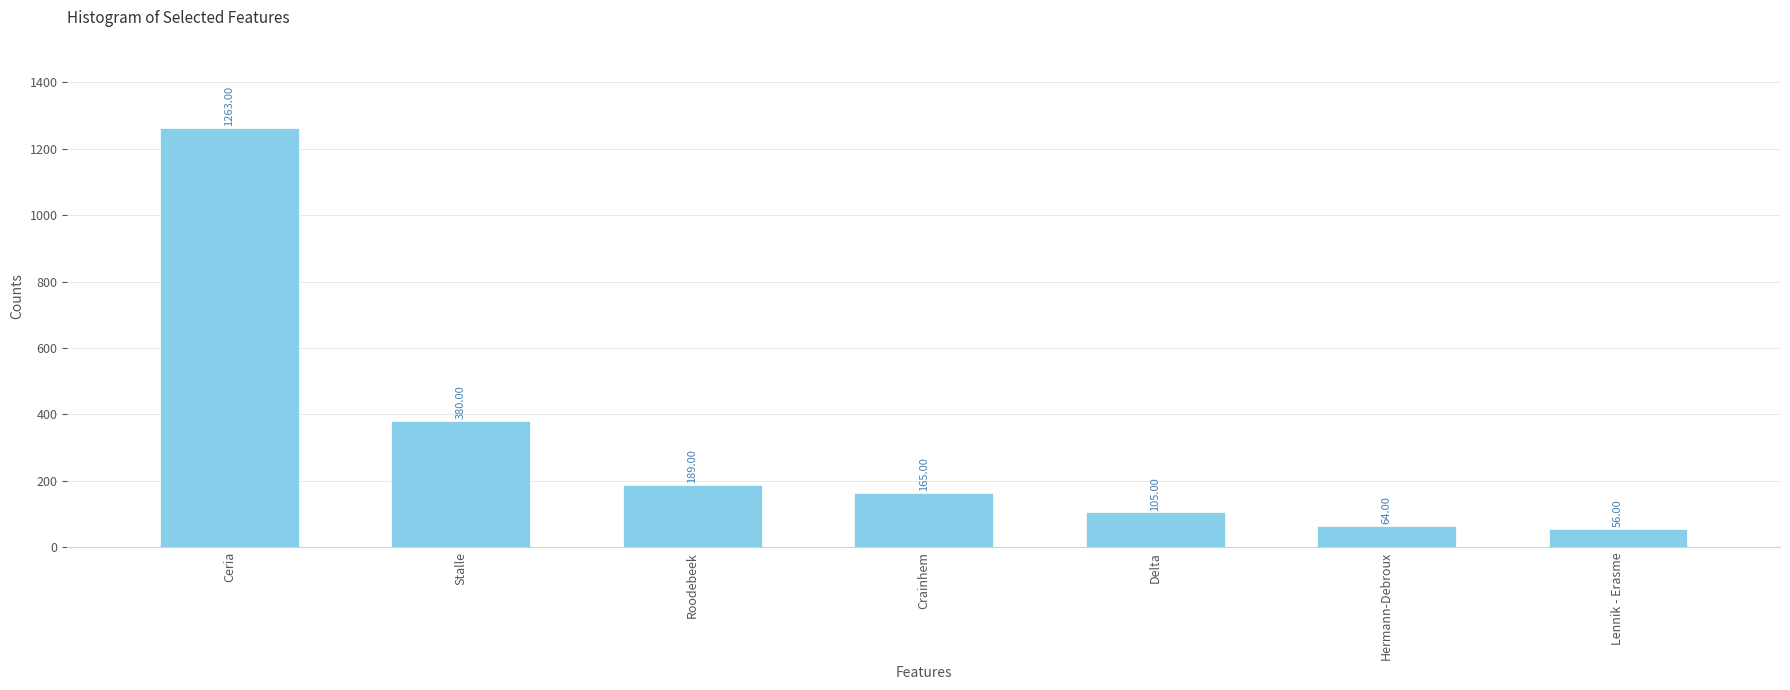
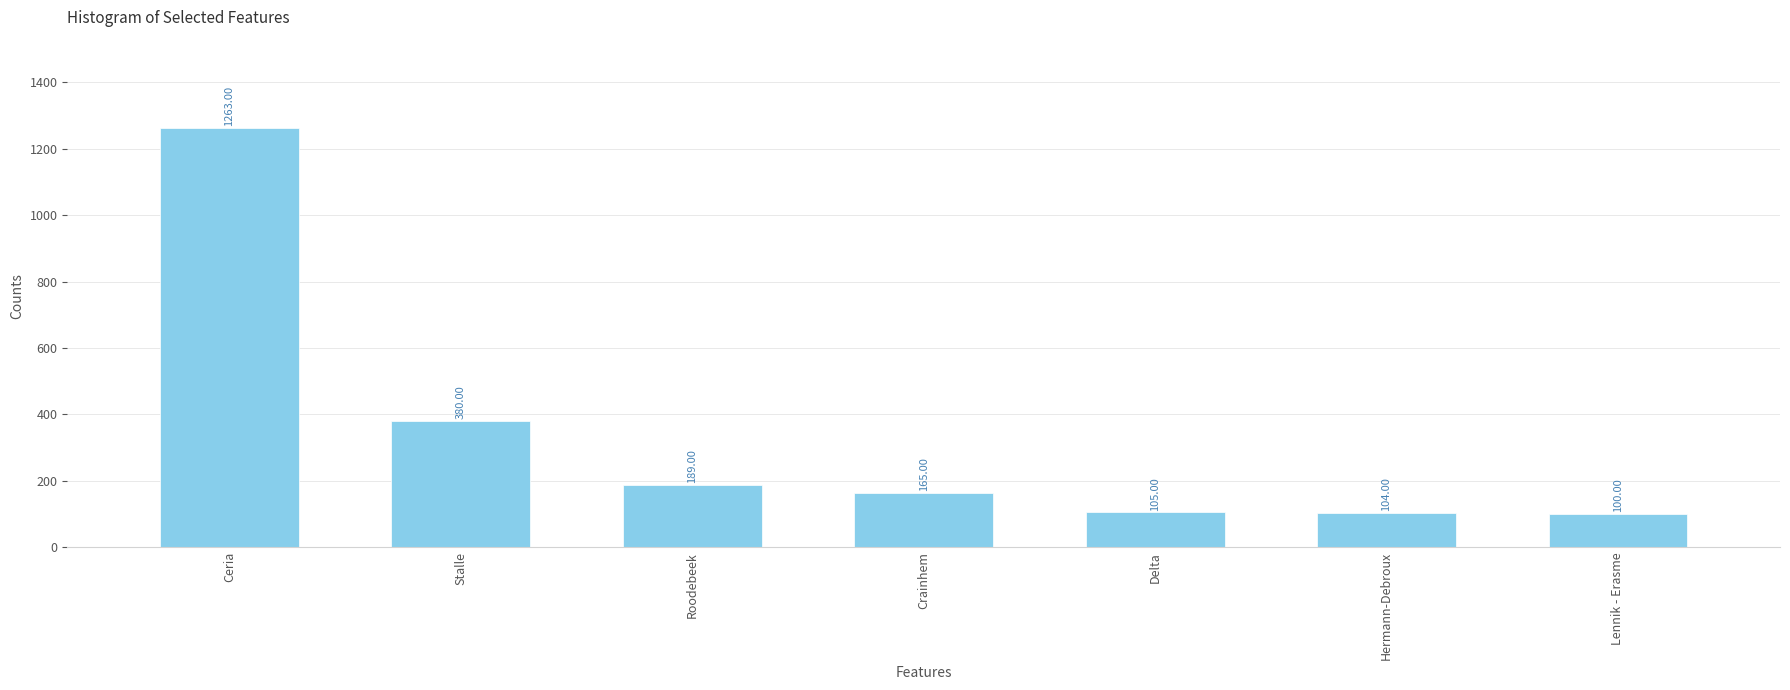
Hermann-Debroux: 64.00 -> 104.00
Lennik - Erasme: 56.00 -> 100.00
